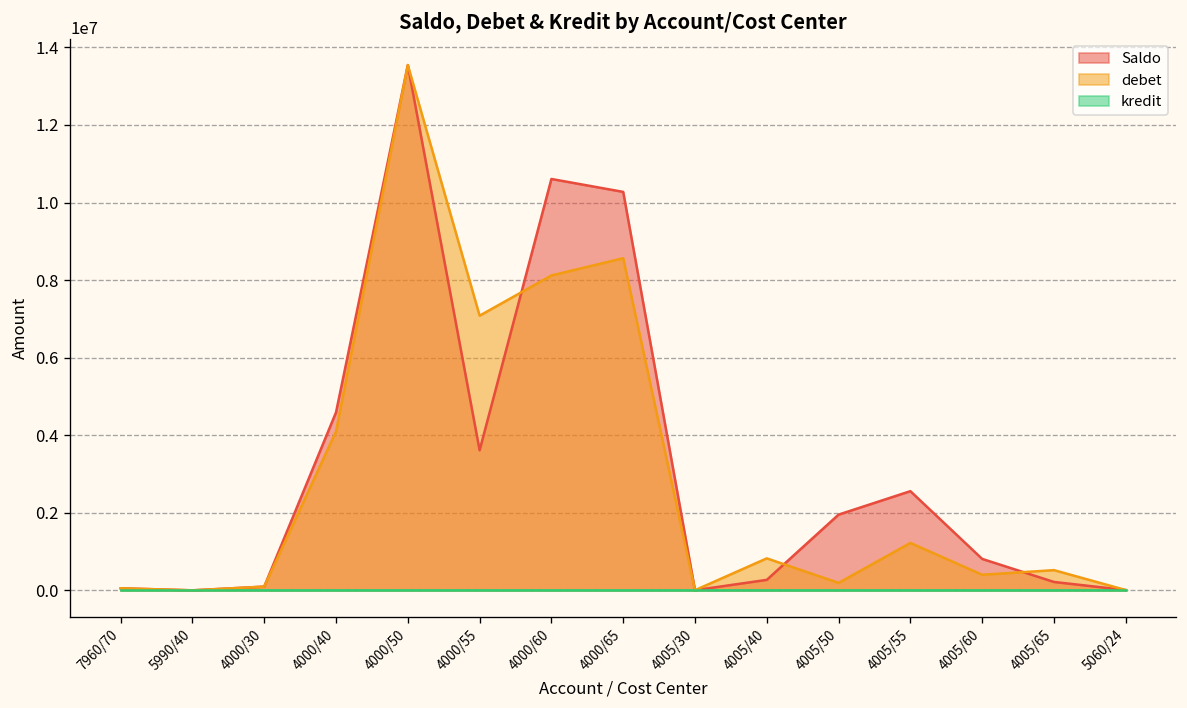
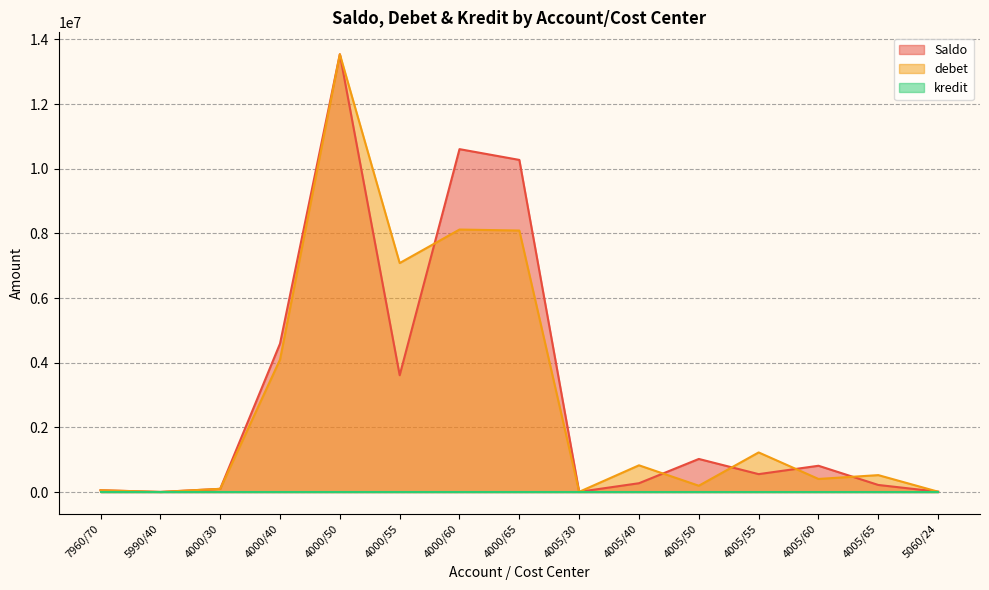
debet, 4000/65: 8600000 -> 8100000
Saldo, 4005/50: 2000000 -> 1000000
Saldo, 4005/55: 2600000 -> 600000
